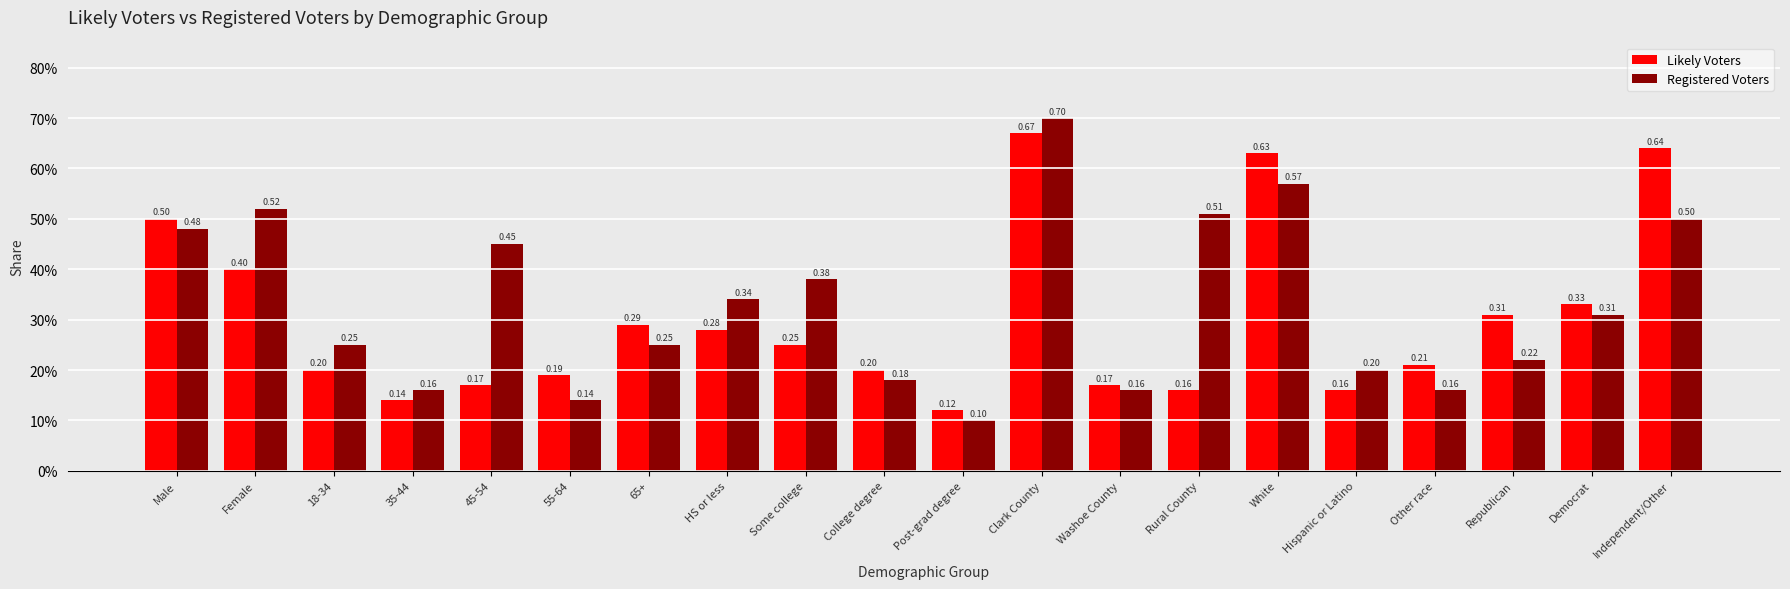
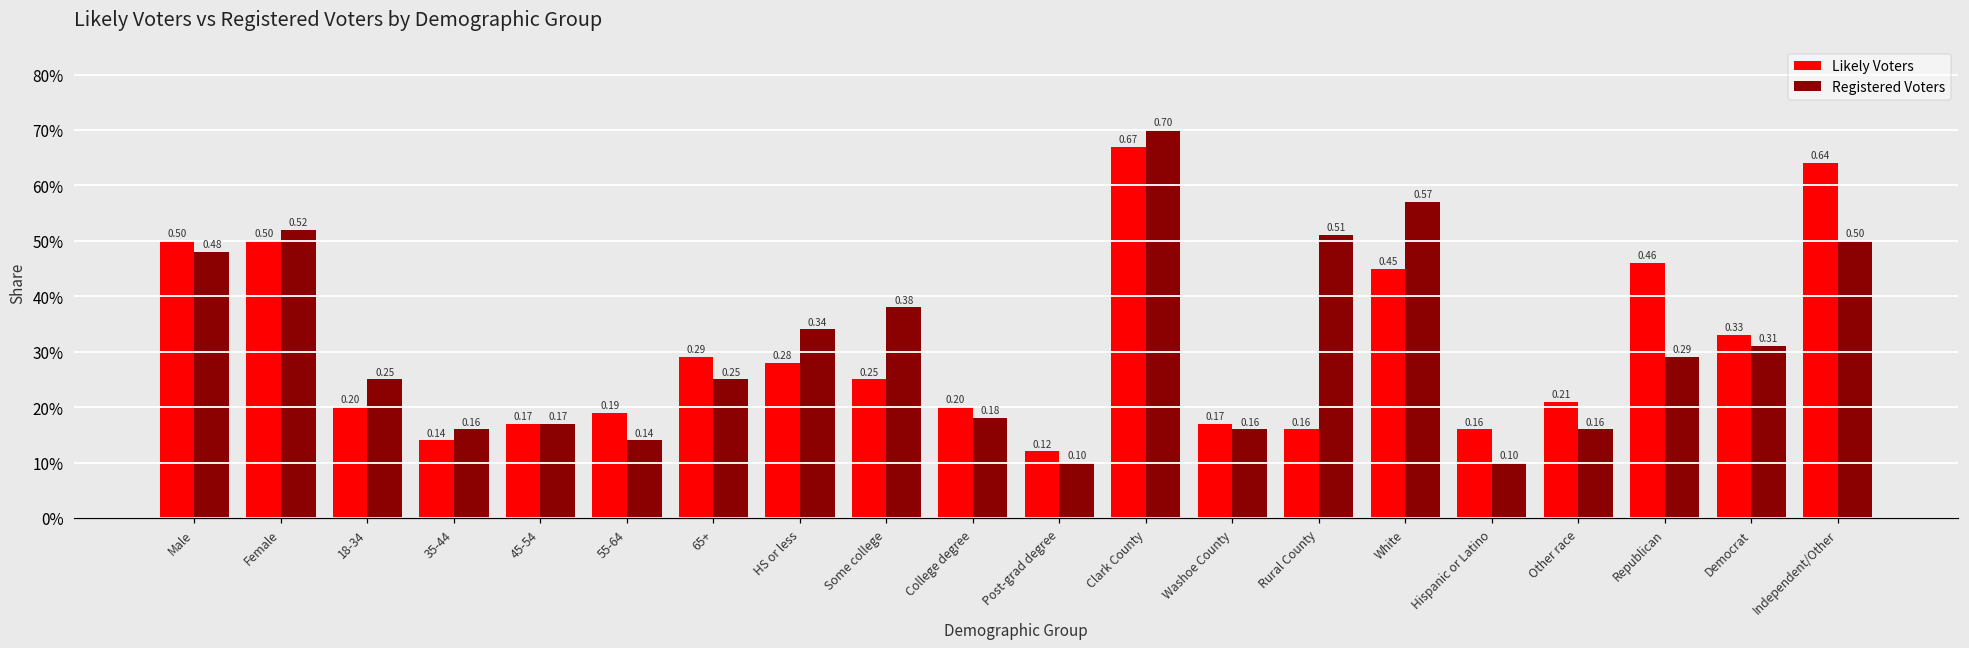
Likely Voters, Female: 0.40 -> 0.50
Registered Voters, 45-54: 0.45 -> 0.17
Likely Voters, White: 0.63 -> 0.45
Registered Voters, Hispanic or Latino: 0.20 -> 0.10
Likely Voters, Republican: 0.31 -> 0.46
Registered Voters, Republican: 0.22 -> 0.29
